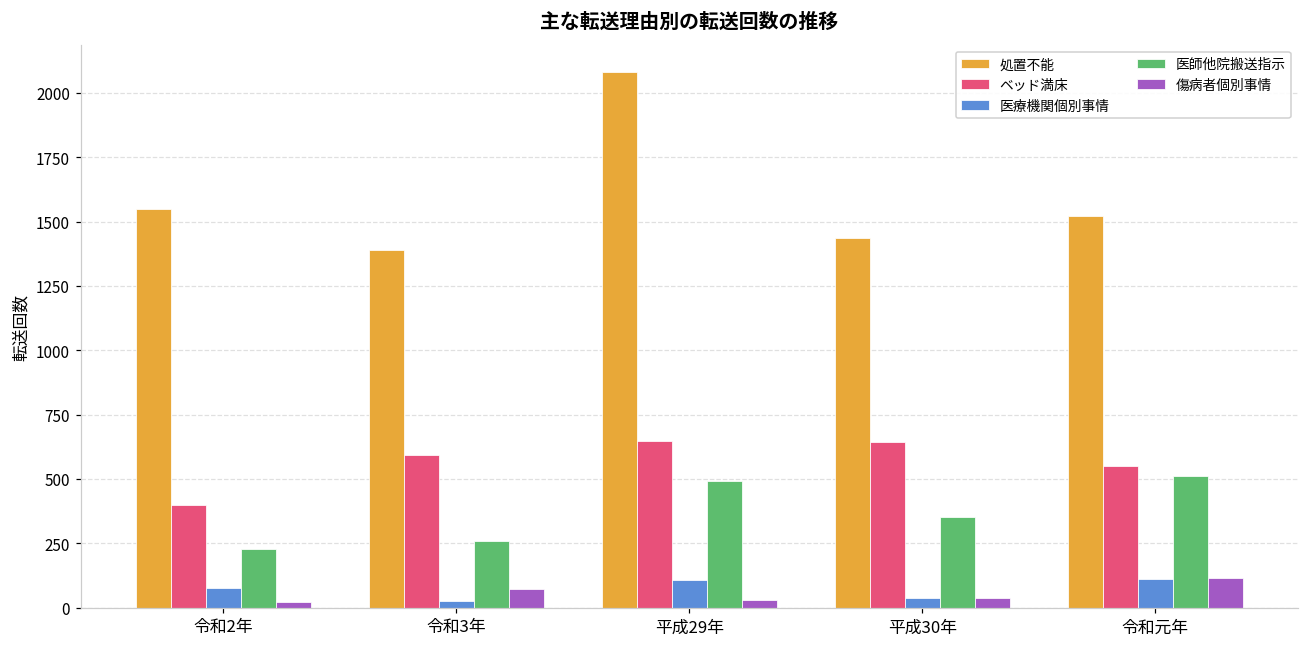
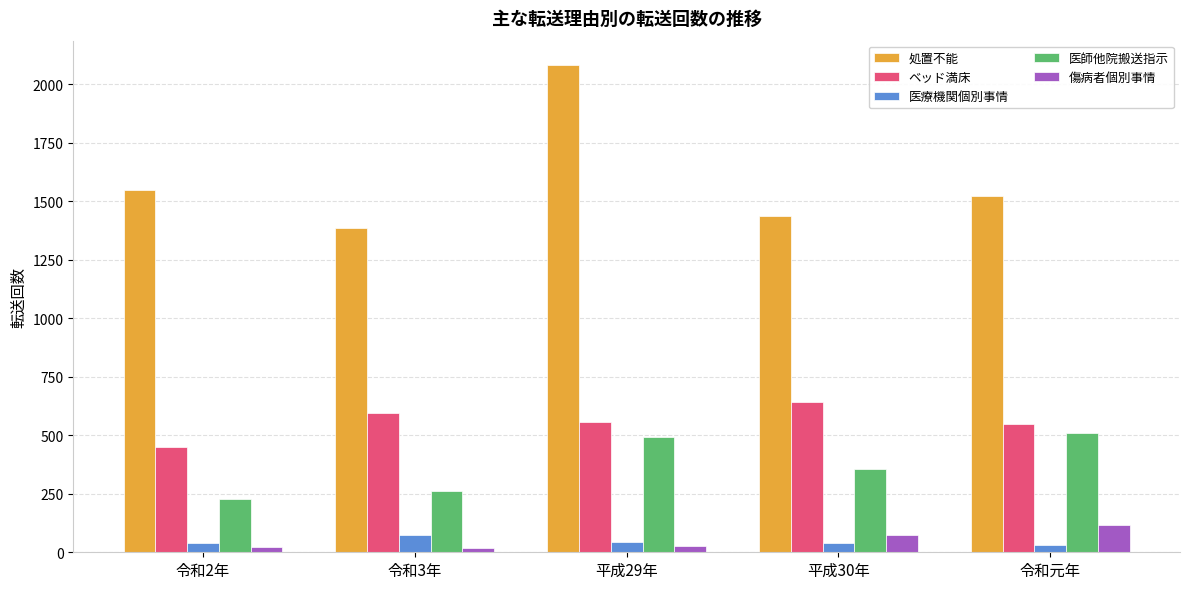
ベッド満床, 令和2年: 400 -> 450
医療機関個別事情, 令和2年: 80 -> 40
医療機関個別事情, 令和3年: 30 -> 80
傷病者個別事情, 令和3年: 70 -> 20
ベッド満床, 平成29年: 650 -> 560
医療機関個別事情, 平成29年: 110 -> 40
傷病者個別事情, 平成30年: 40 -> 70
医療機関個別事情, 令和元年: 110 -> 30
